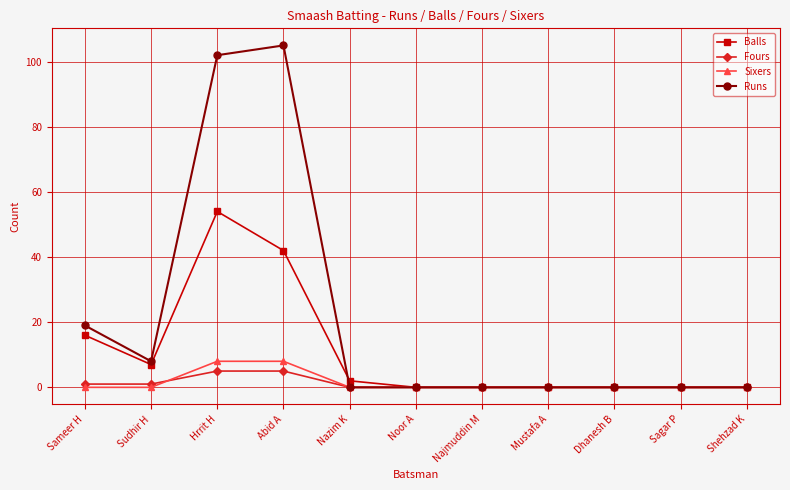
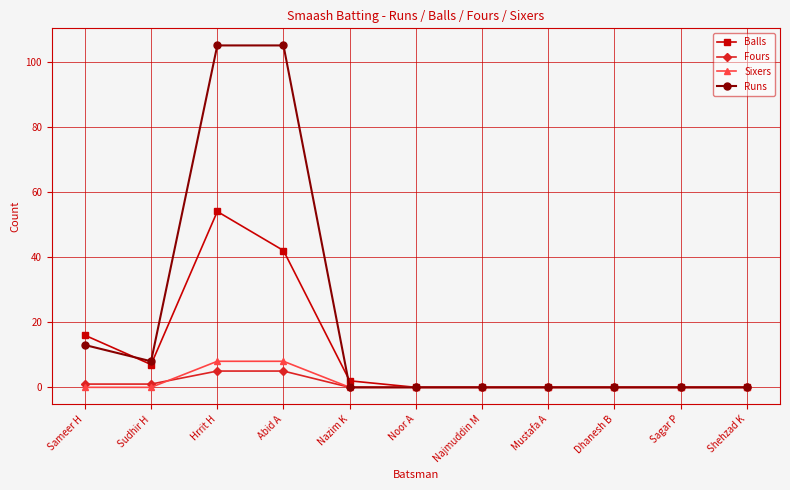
Runs, Sameer H: 19 -> 13
Runs, Hrrit H: 102 -> 105
